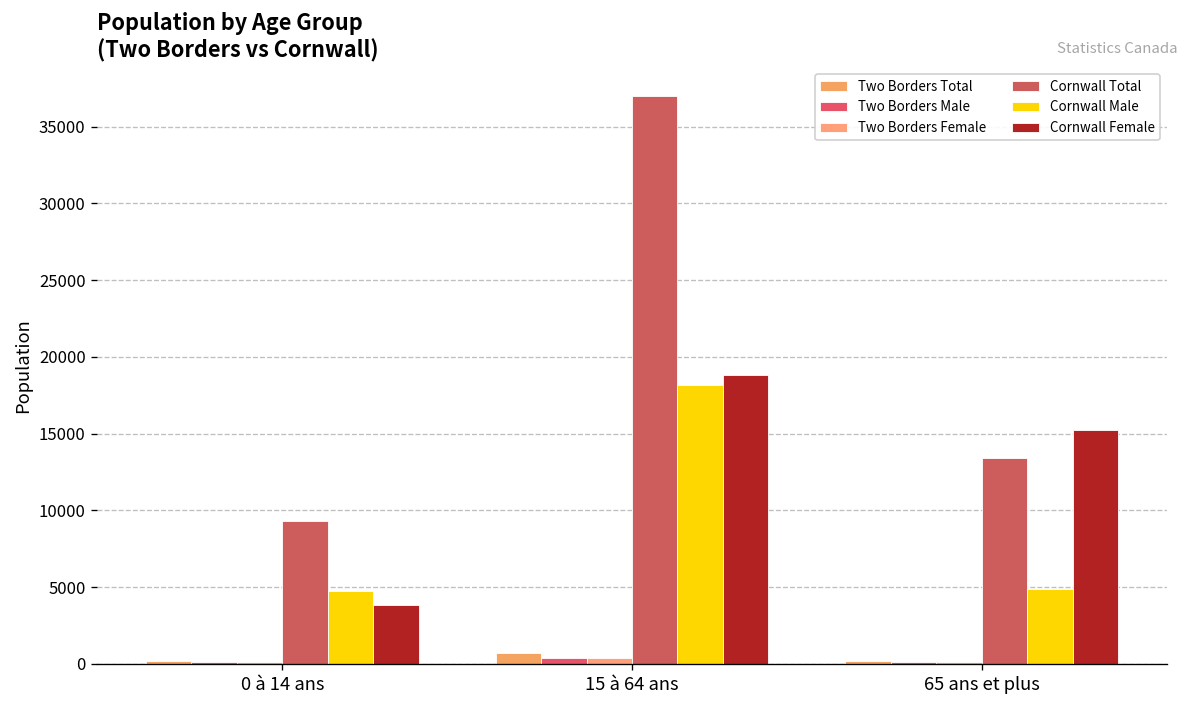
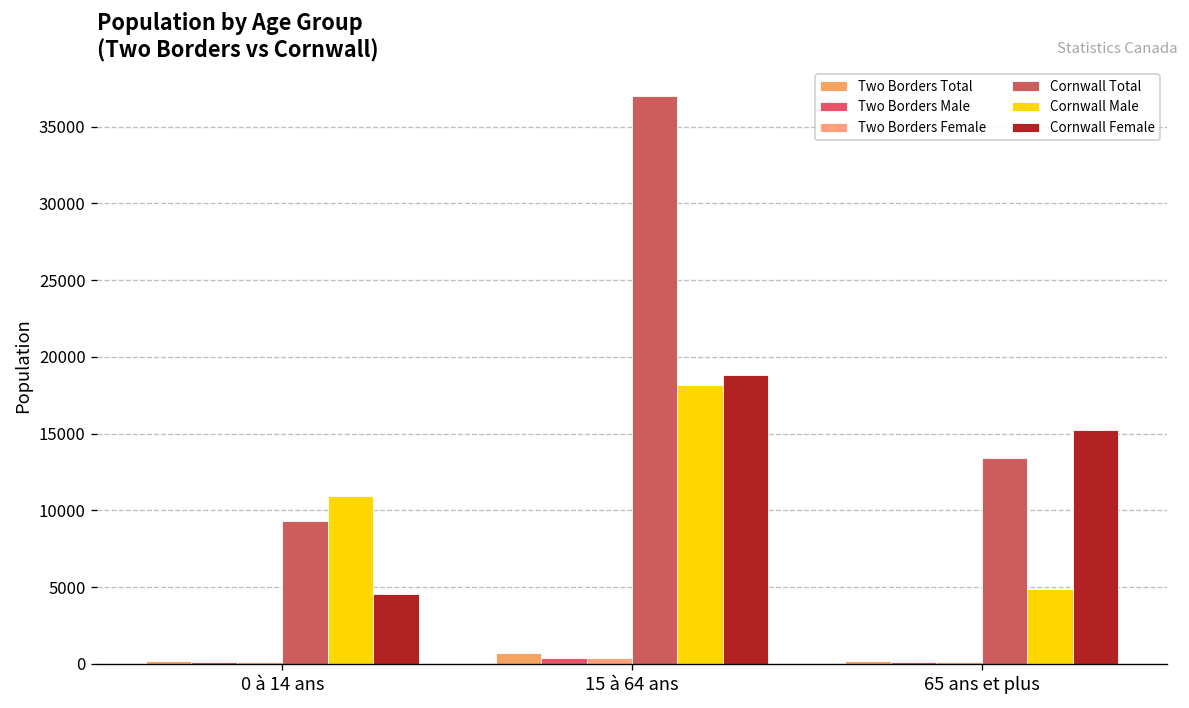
Cornwall Male, 0 à 14 ans: 4800 -> 11000
Cornwall Female, 0 à 14 ans: 3900 -> 4600
